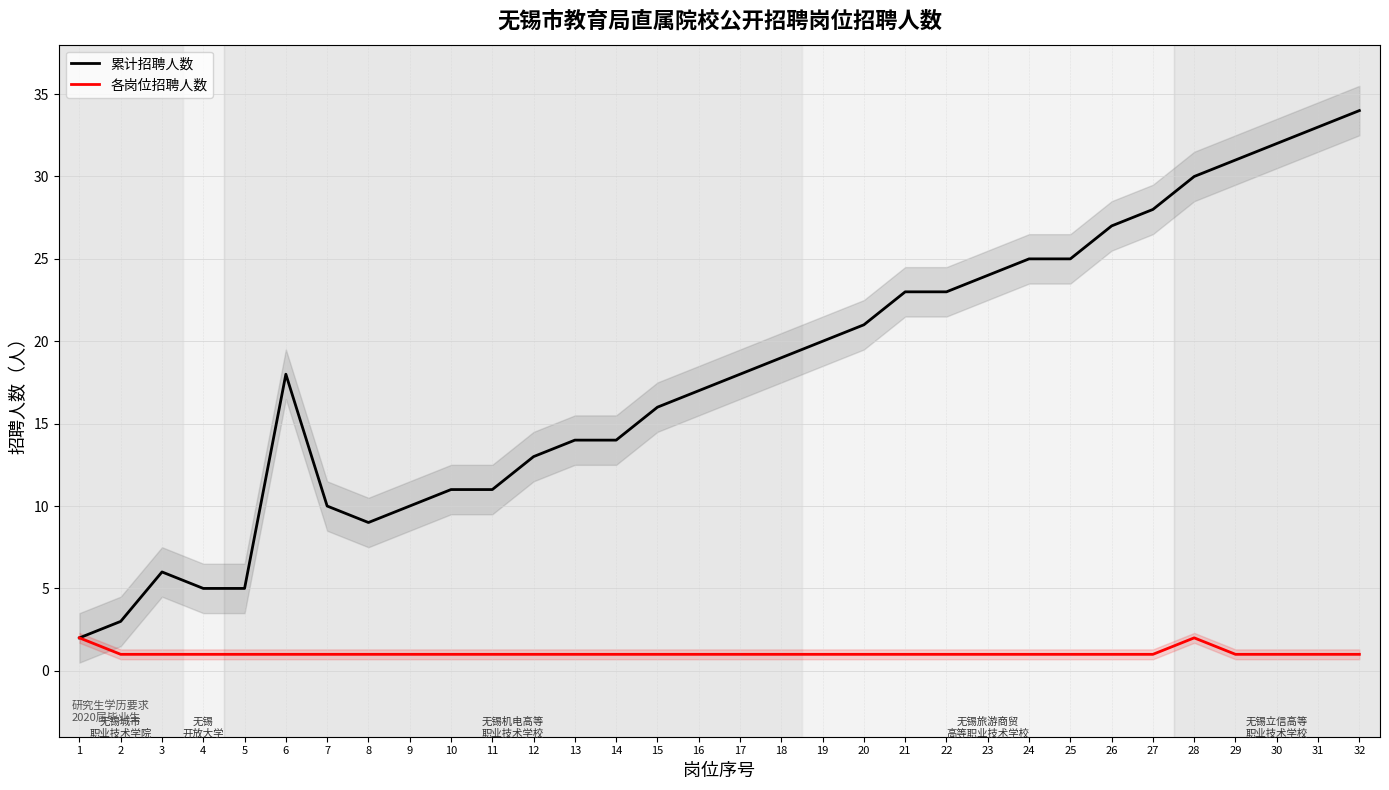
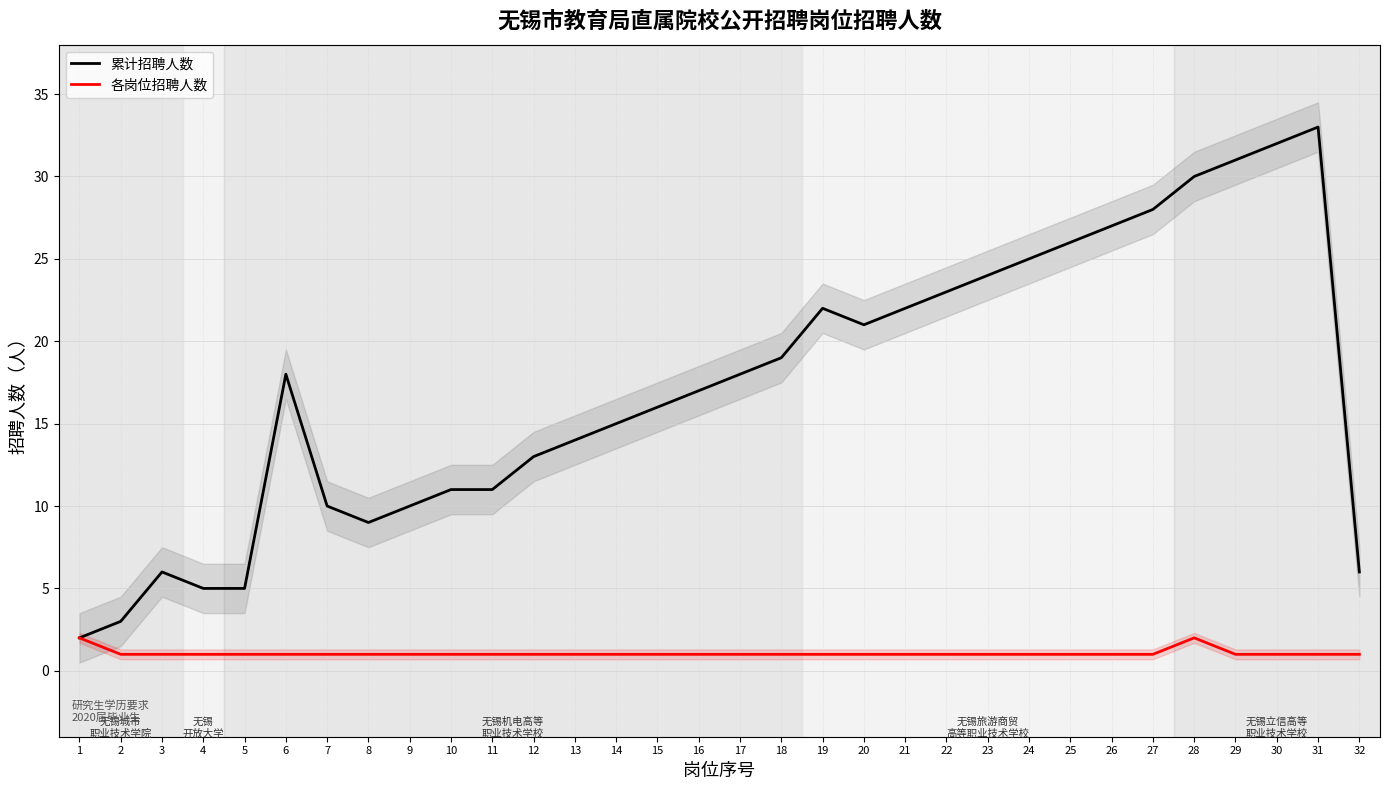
累计招聘人数, 14: 14 -> 15
累计招聘人数, 19: 20 -> 22
累计招聘人数, 21: 23 -> 22
累计招聘人数, 25: 25 -> 26
累计招聘人数, 32: 34 -> 6
